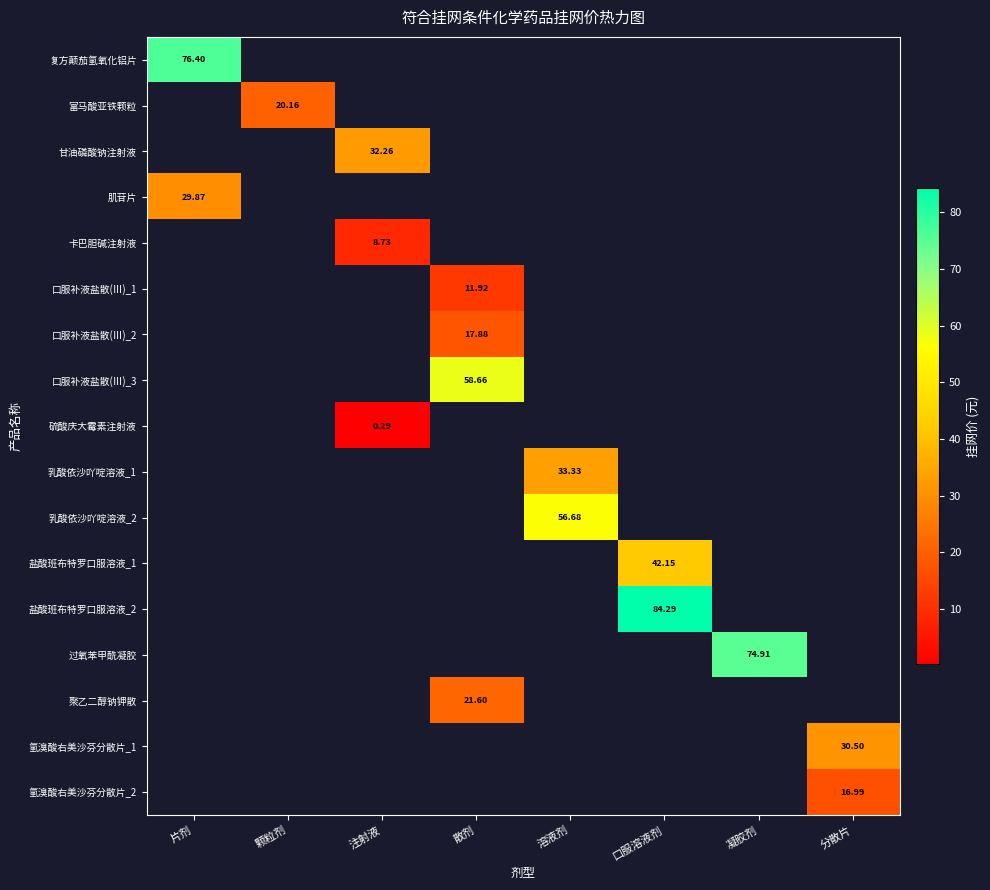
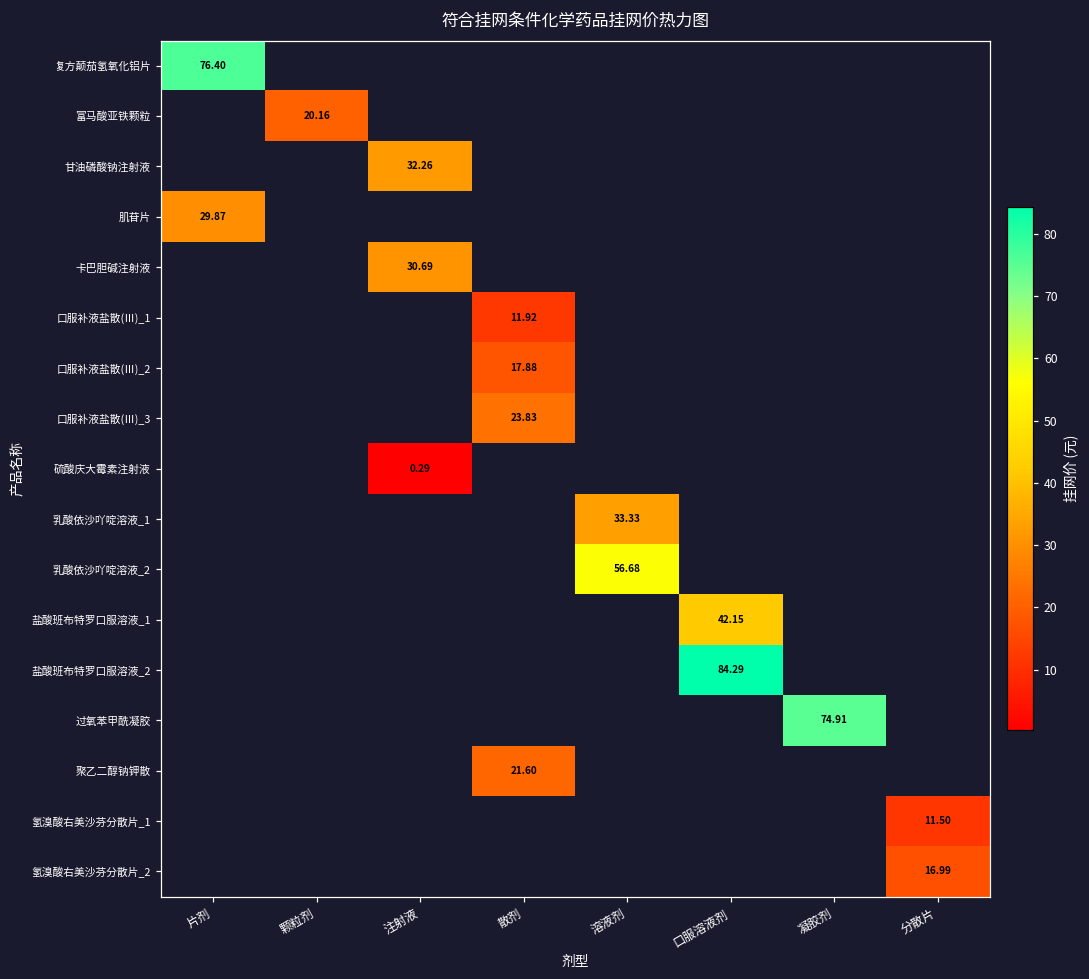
卡巴胆碱注射液, 注射液: 8.73 -> 30.69
口服补液盐散(Ⅲ)_3, 散剂: 58.66 -> 23.83
氢溴酸右美沙芬分散片_1, 分散片: 30.50 -> 11.50
